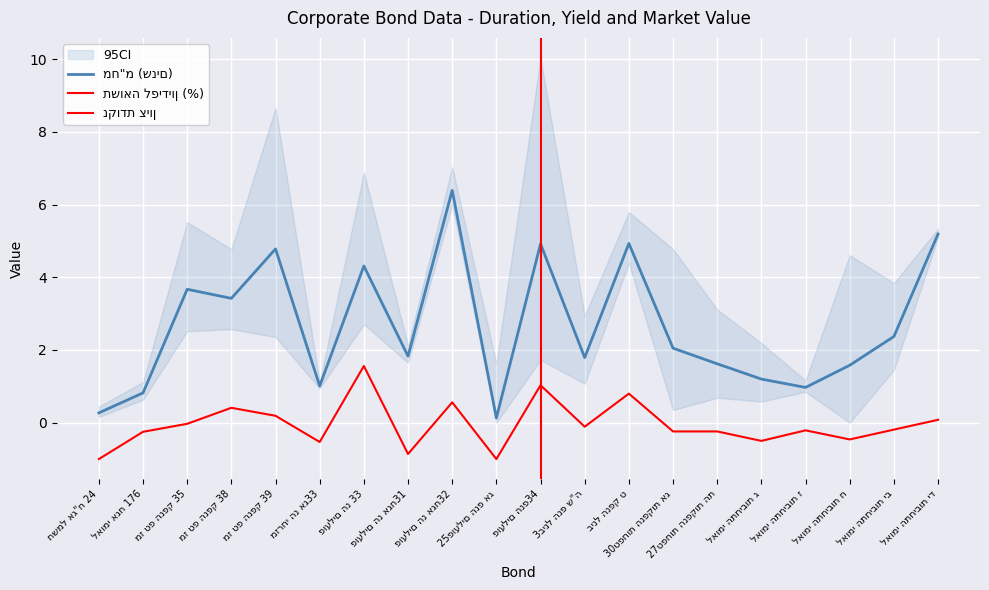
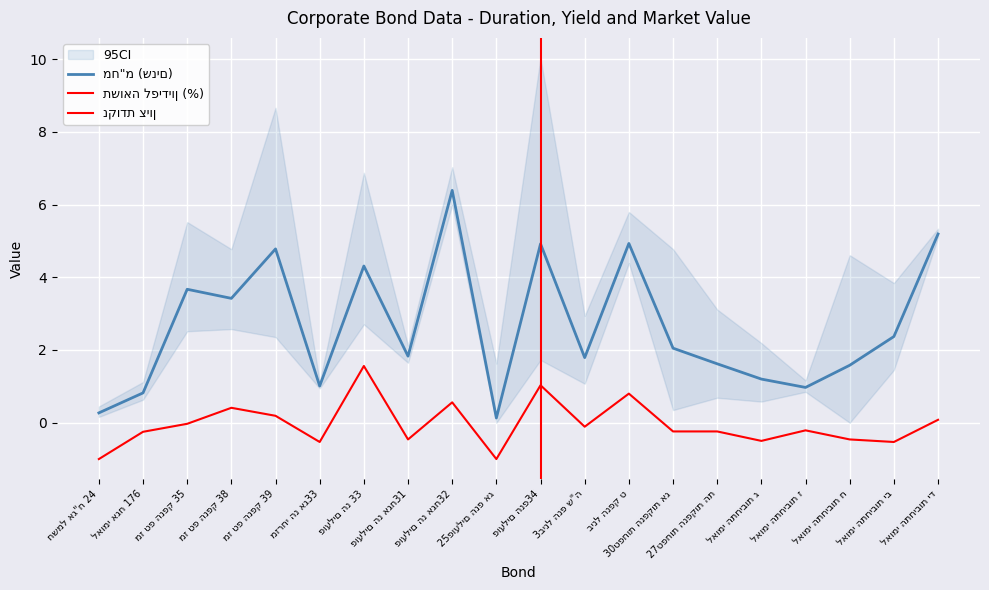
תשואה לפידיון (%), פועלים הנ אגח31: -0.9 -> -0.5
תשואה לפידיון (%), לאומי התחיבות יב: -0.2 -> -0.5
